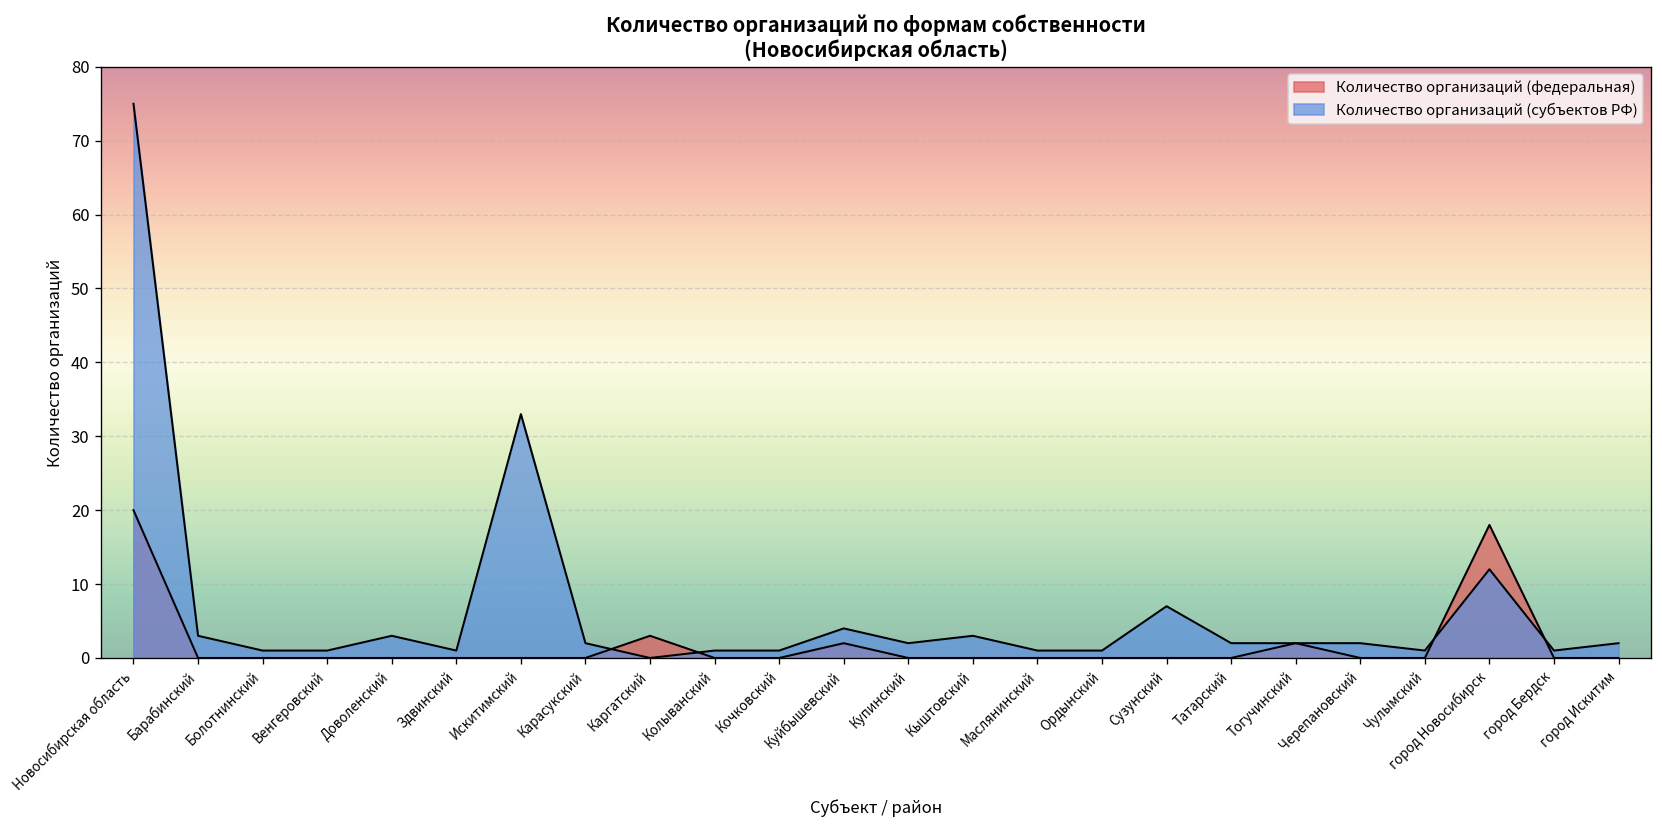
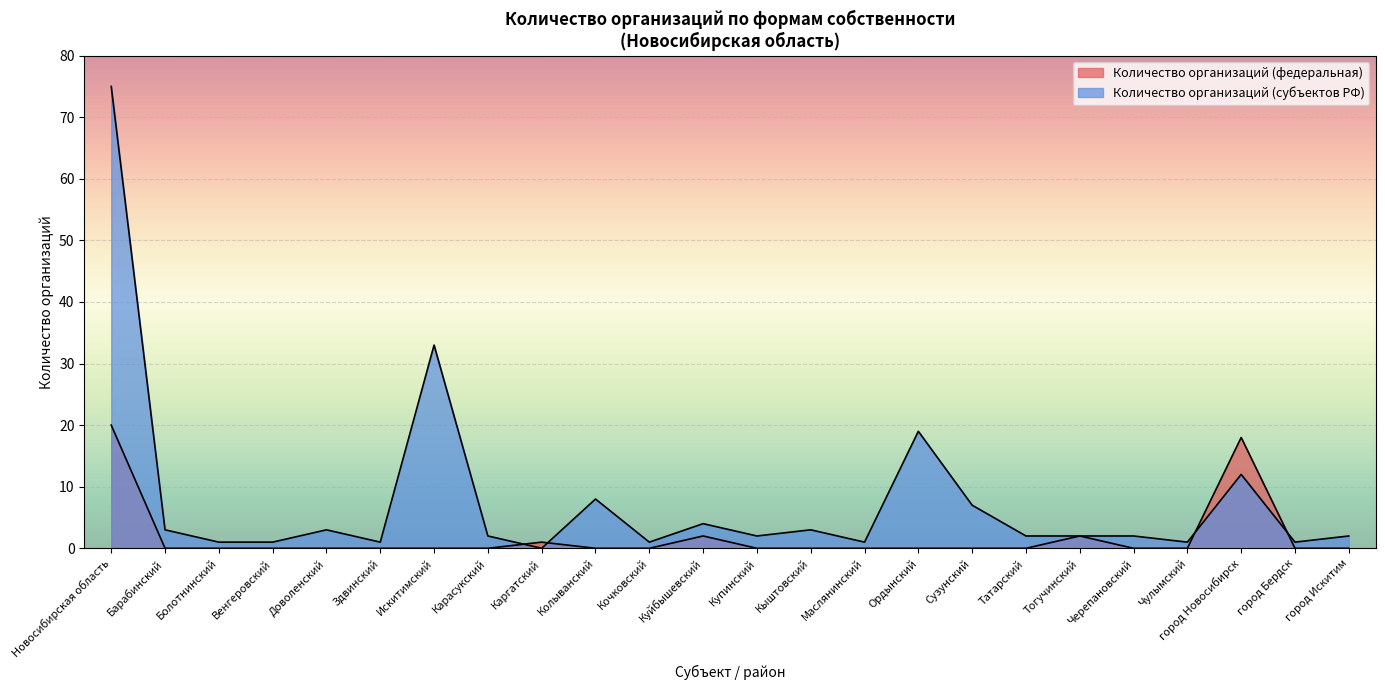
Количество организаций (федеральная), Каргатский: 3 -> 1
Количество организаций (субъектов РФ), Колыванский: 1 -> 8
Количество организаций (субъектов РФ), Ордынский: 1 -> 19
